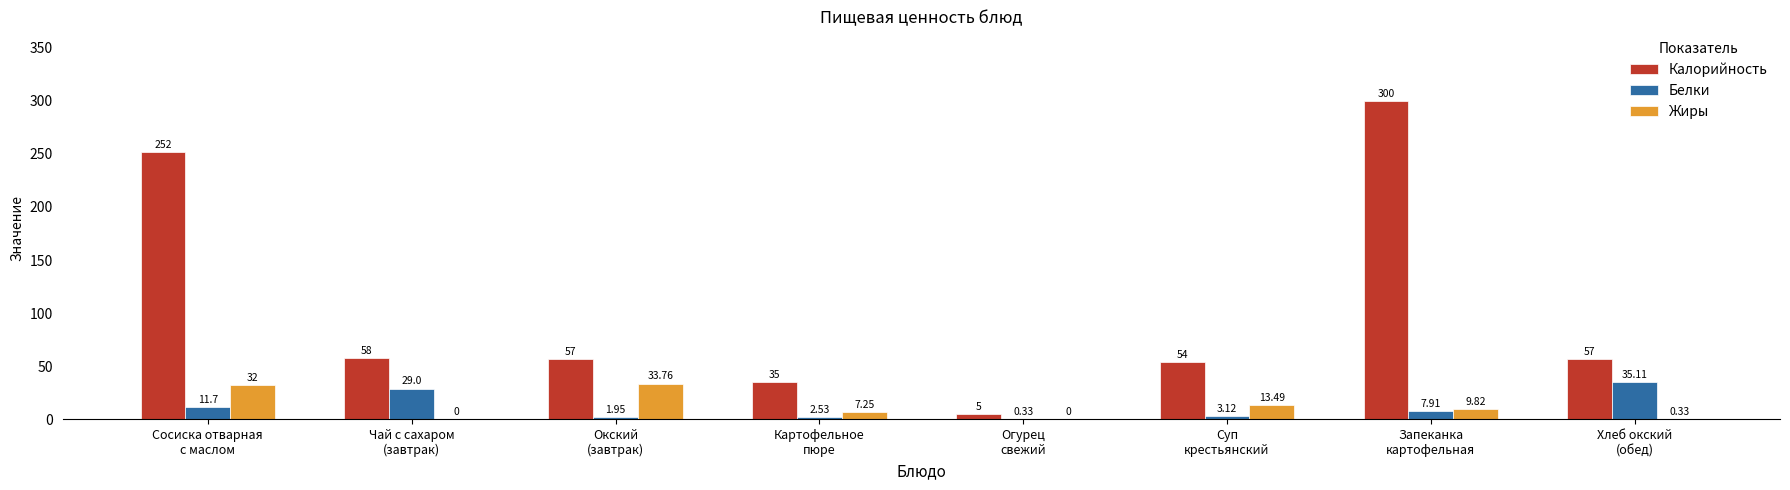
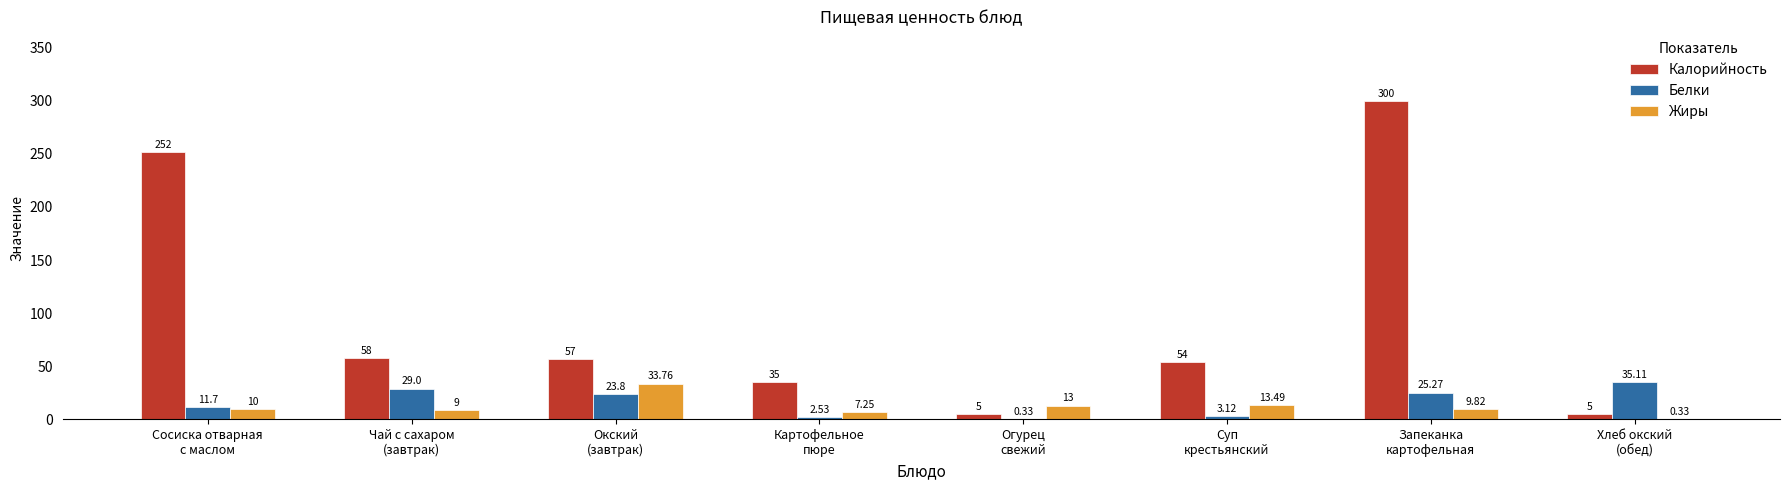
Жиры, Сосиска отварная с маслом: 32 -> 10
Жиры, Чай с сахаром (завтрак): 0 -> 9
Белки, Окский (завтрак): 1.95 -> 23.8
Жиры, Огурец свежий: 0 -> 13
Белки, Запеканка картофельная: 7.91 -> 25.27
Калорийность, Хлеб окский (обед): 57 -> 5
